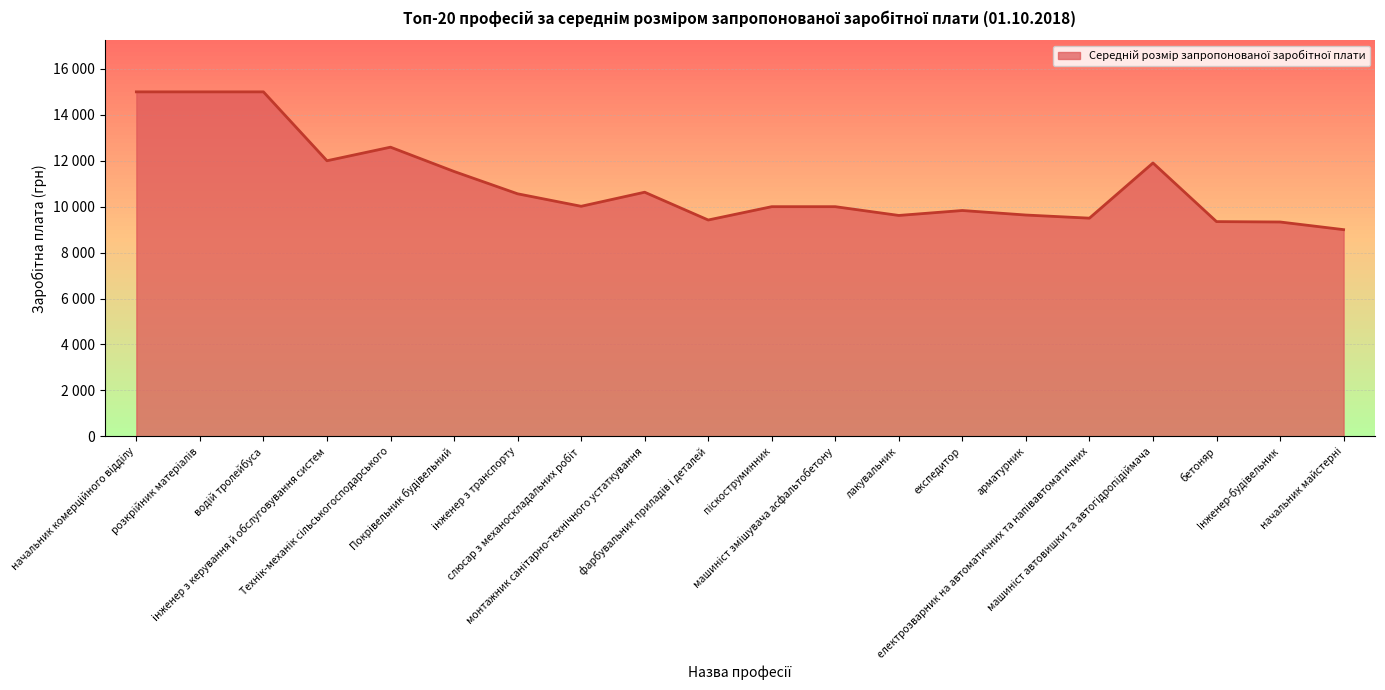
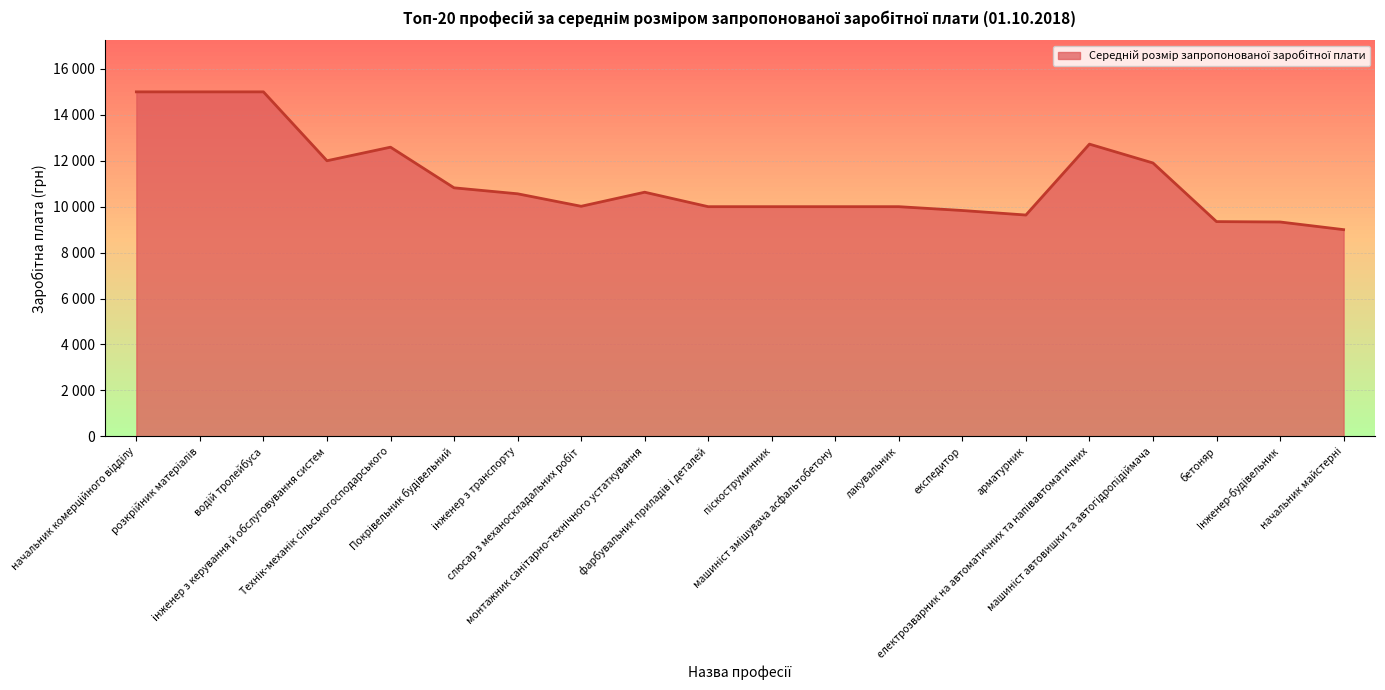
Покрівельник будівельний: 11500 -> 10800
фарбувальник приладів і деталей: 9400 -> 10000
лакувальник: 9600 -> 10000
електрозварник на автоматичних та напівавтоматичних: 9500 -> 12700
